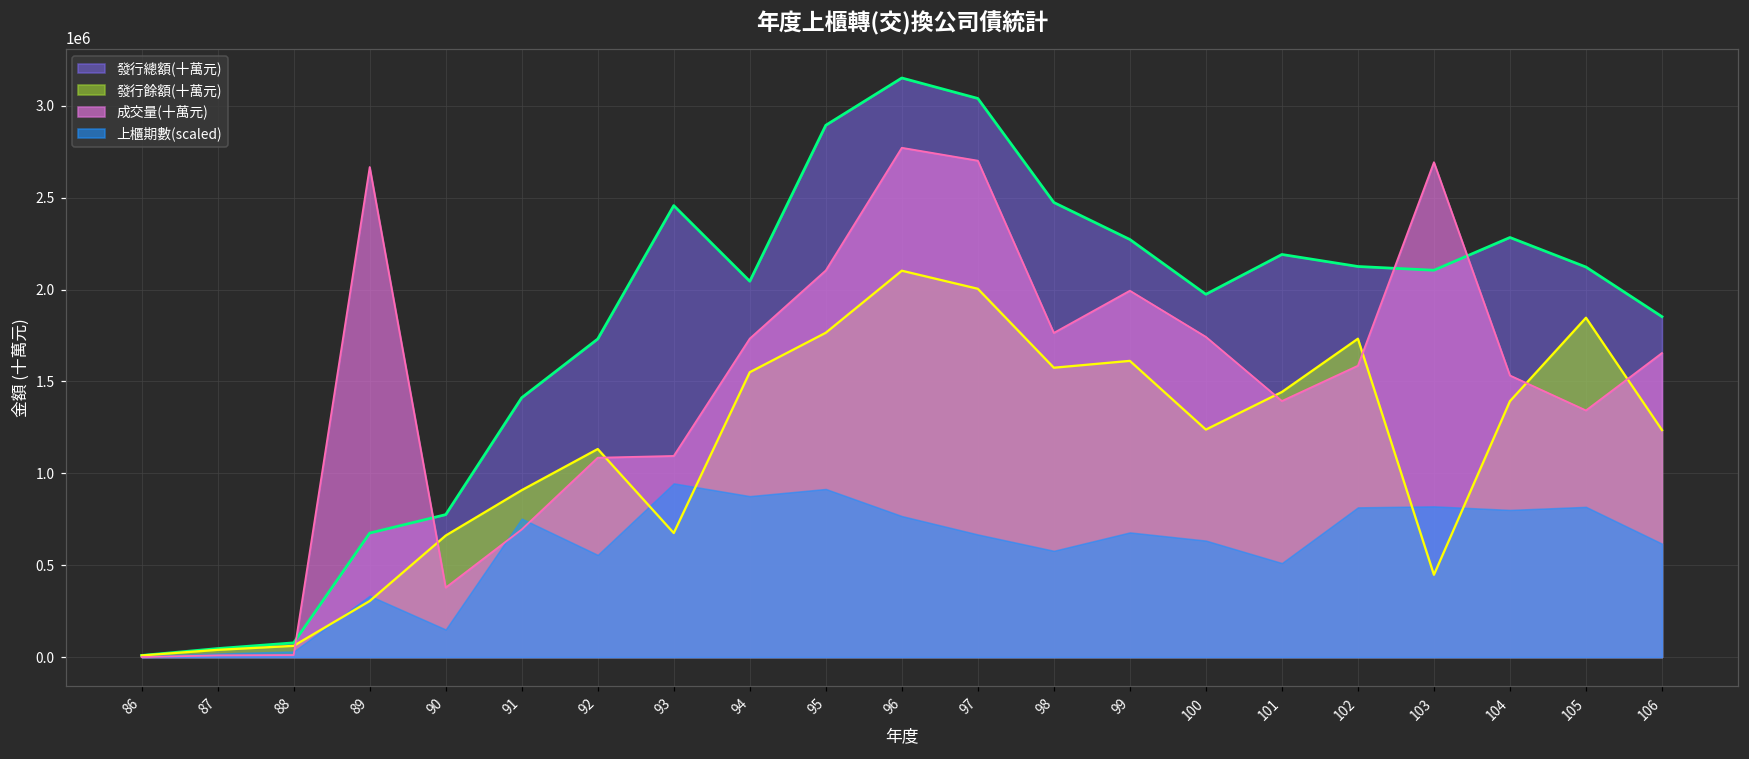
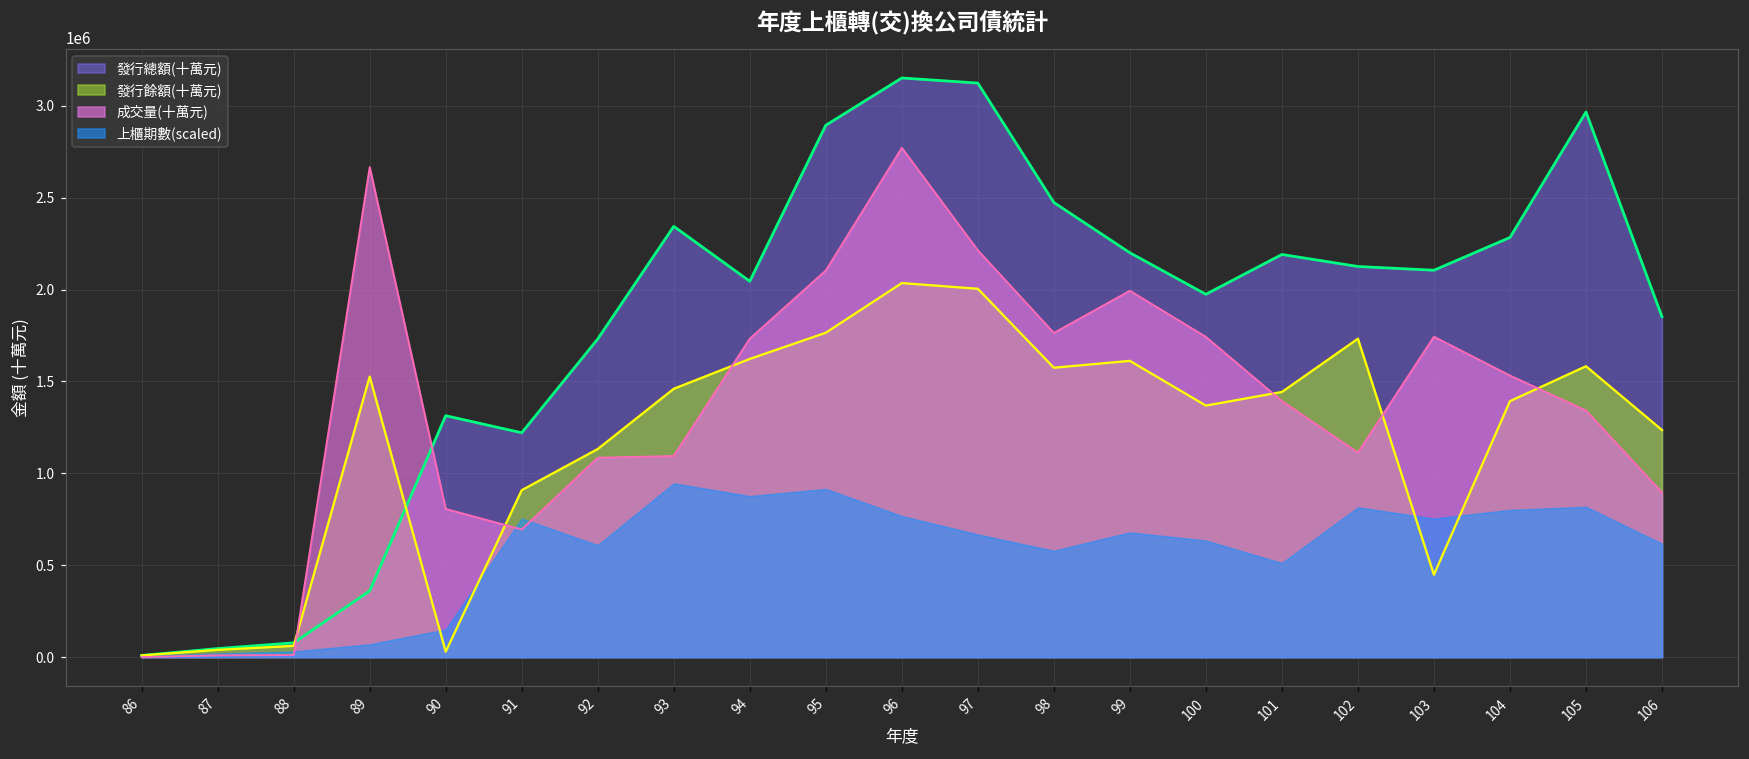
發行總額(十萬元), 89: 670000 -> 360000
發行餘額(十萬元), 89: 310000 -> 1530000
上櫃期數(scaled), 89: 330000 -> 70000
發行總額(十萬元), 90: 780000 -> 1310000
發行餘額(十萬元), 90: 660000 -> 30000
成交量(十萬元), 90: 380000 -> 810000
發行總額(十萬元), 91: 1410000 -> 1220000
上櫃期數(scaled), 92: 560000 -> 610000
發行總額(十萬元), 93: 2460000 -> 2340000
發行餘額(十萬元), 93: 680000 -> 1460000
發行餘額(十萬元), 94: 1550000 -> 1620000
發行餘額(十萬元), 96: 2100000 -> 2040000
發行總額(十萬元), 97: 3040000 -> 3120000
成交量(十萬元), 97: 2700000 -> 2210000
發行總額(十萬元), 99: 2270000 -> 2200000
發行餘額(十萬元), 100: 1240000 -> 1370000
成交量(十萬元), 102: 1590000 -> 1110000
成交量(十萬元), 103: 2690000 -> 1740000
上櫃期數(scaled), 103: 820000 -> 750000
發行總額(十萬元), 105: 2120000 -> 2970000
發行餘額(十萬元), 105: 1850000 -> 1580000
成交量(十萬元), 106: 1650000 -> 900000
